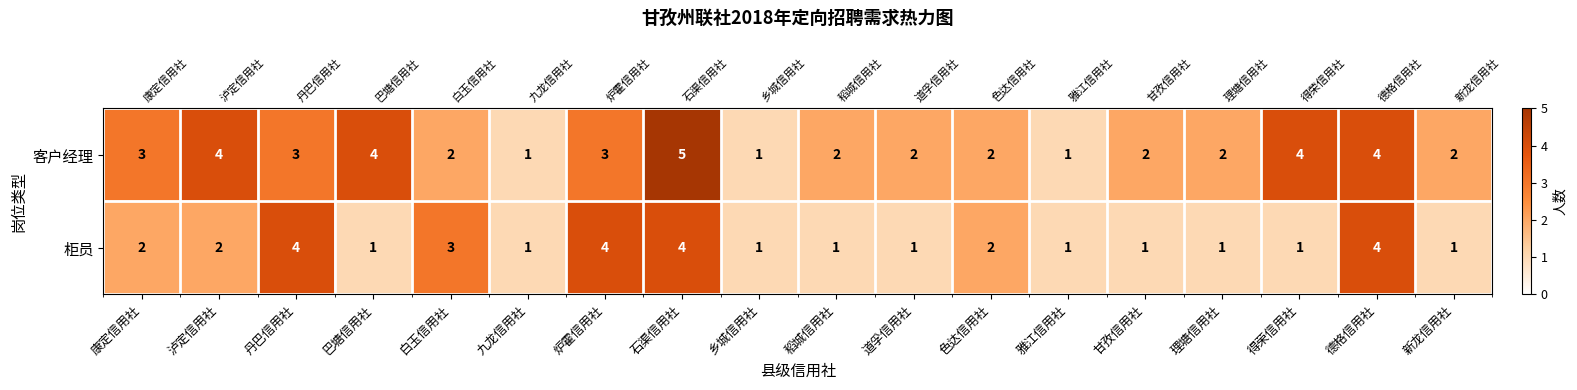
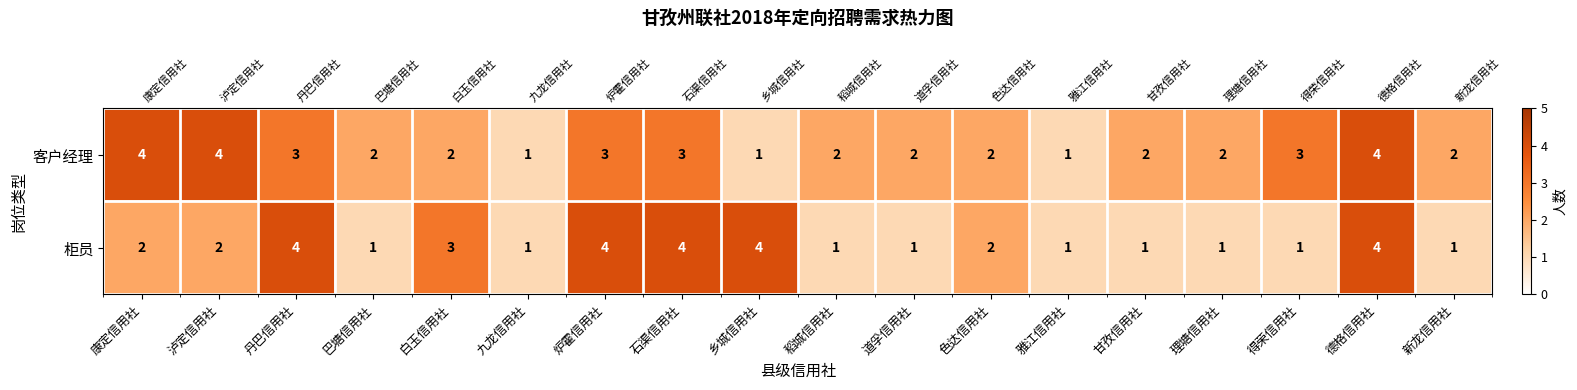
客户经理, 康定信用社: 3 -> 4
客户经理, 巴塘信用社: 4 -> 2
客户经理, 石渠信用社: 5 -> 3
客户经理, 得荣信用社: 4 -> 3
柜员, 乡城信用社: 1 -> 4
